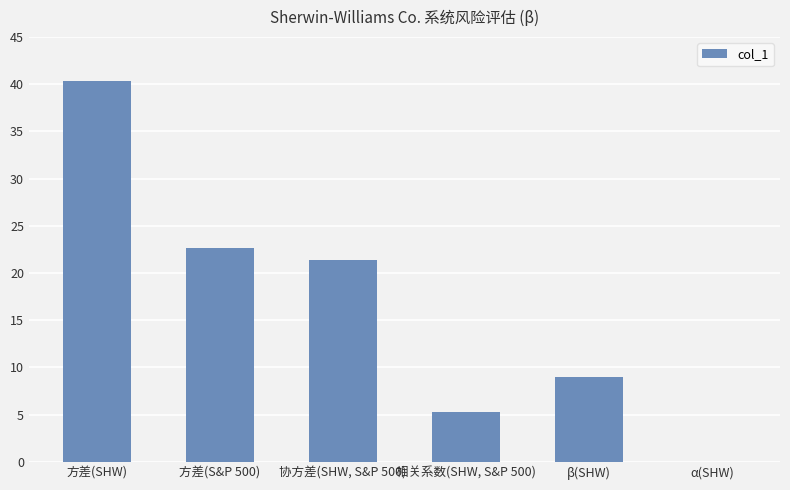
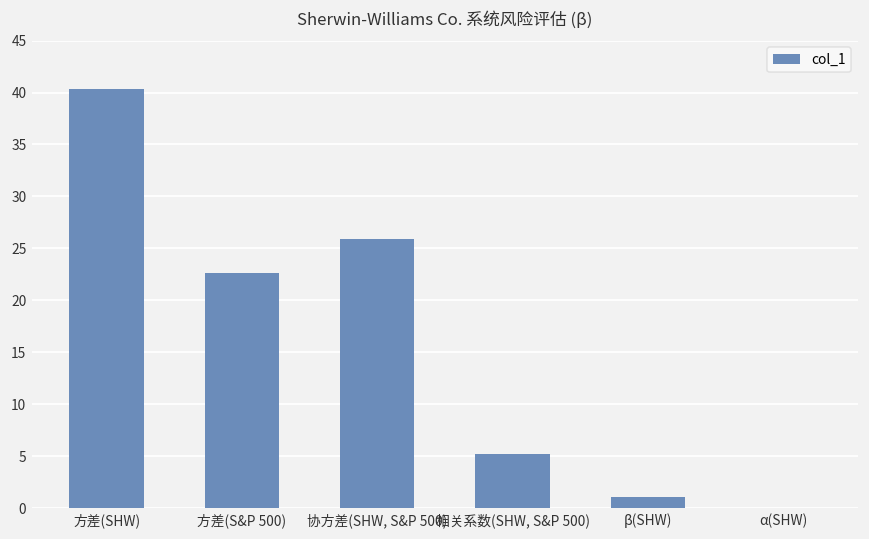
协方差(SHW, S&P 500): 21 -> 26
β(SHW): 9 -> 1
